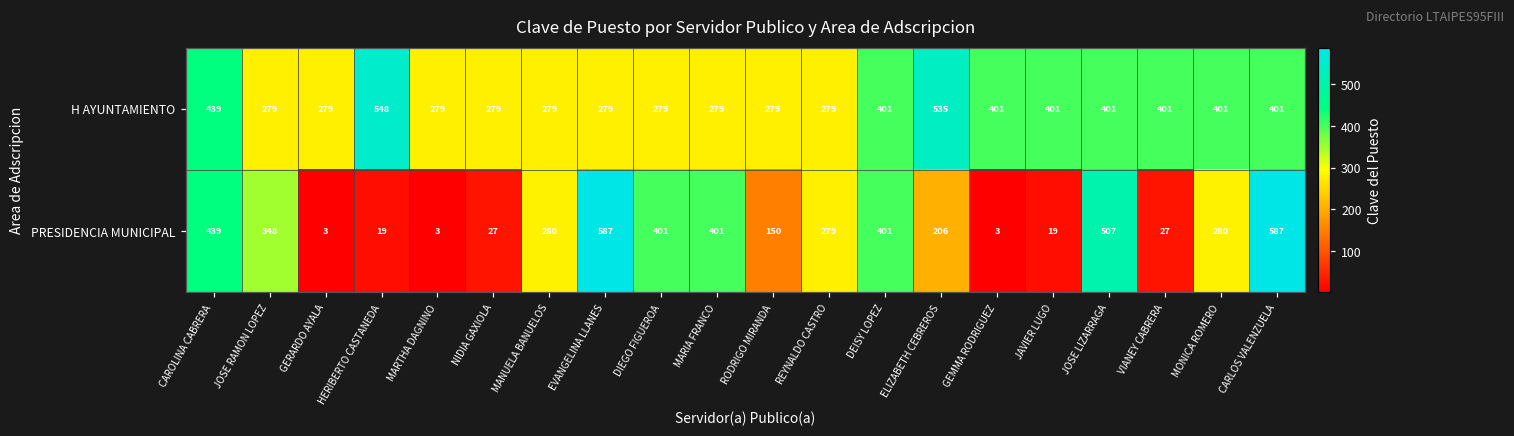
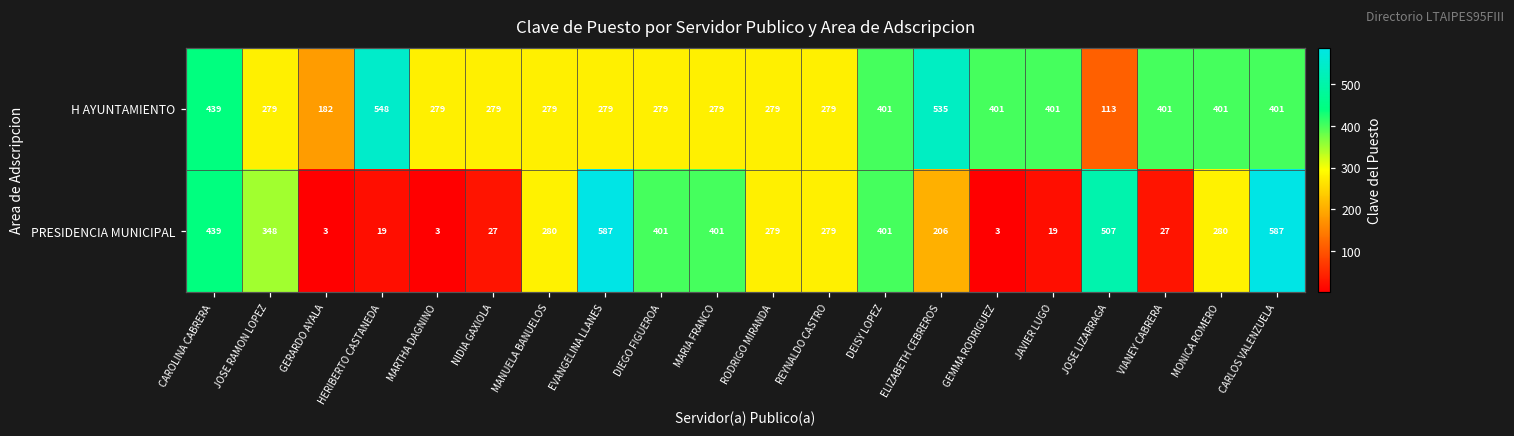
H AYUNTAMIENTO, GERARDO AYALA: 279 -> 182
H AYUNTAMIENTO, JOSE LIZARRAGA: 401 -> 113
PRESIDENCIA MUNICIPAL, RODRIGO MIRANDA: 150 -> 279
